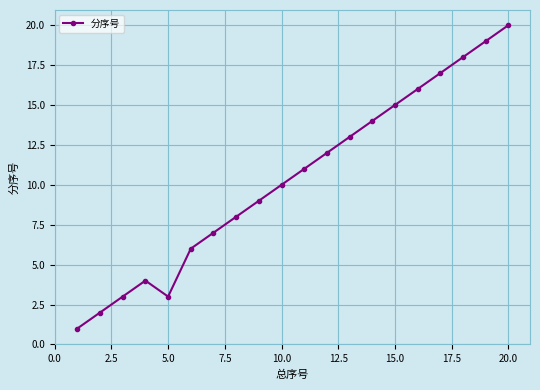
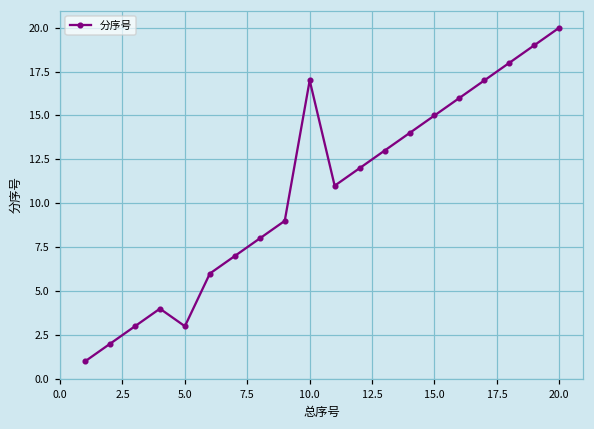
10.0: 10 -> 17
